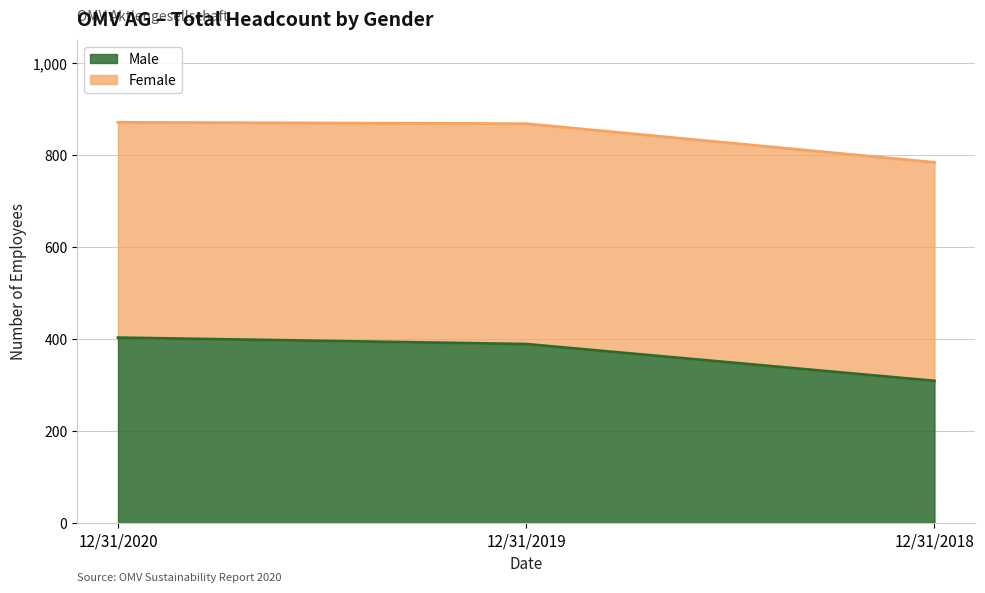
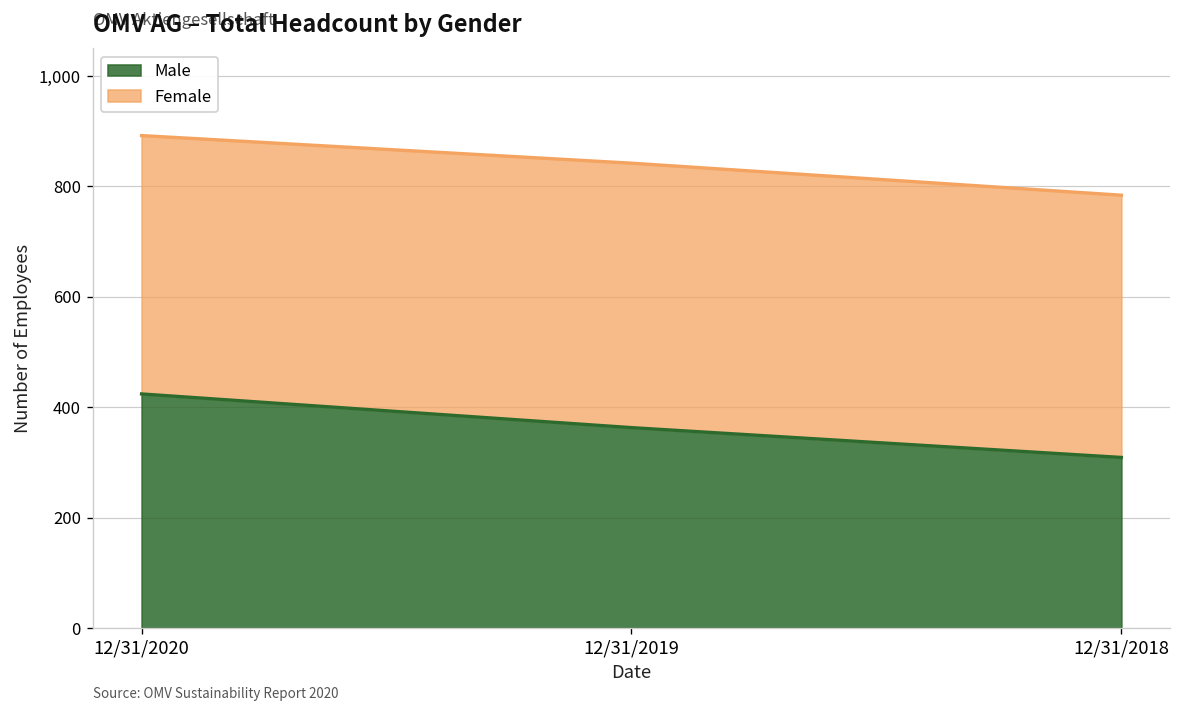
Male, 12/31/2020: 400 -> 420
Male, 12/31/2019: 390 -> 360
